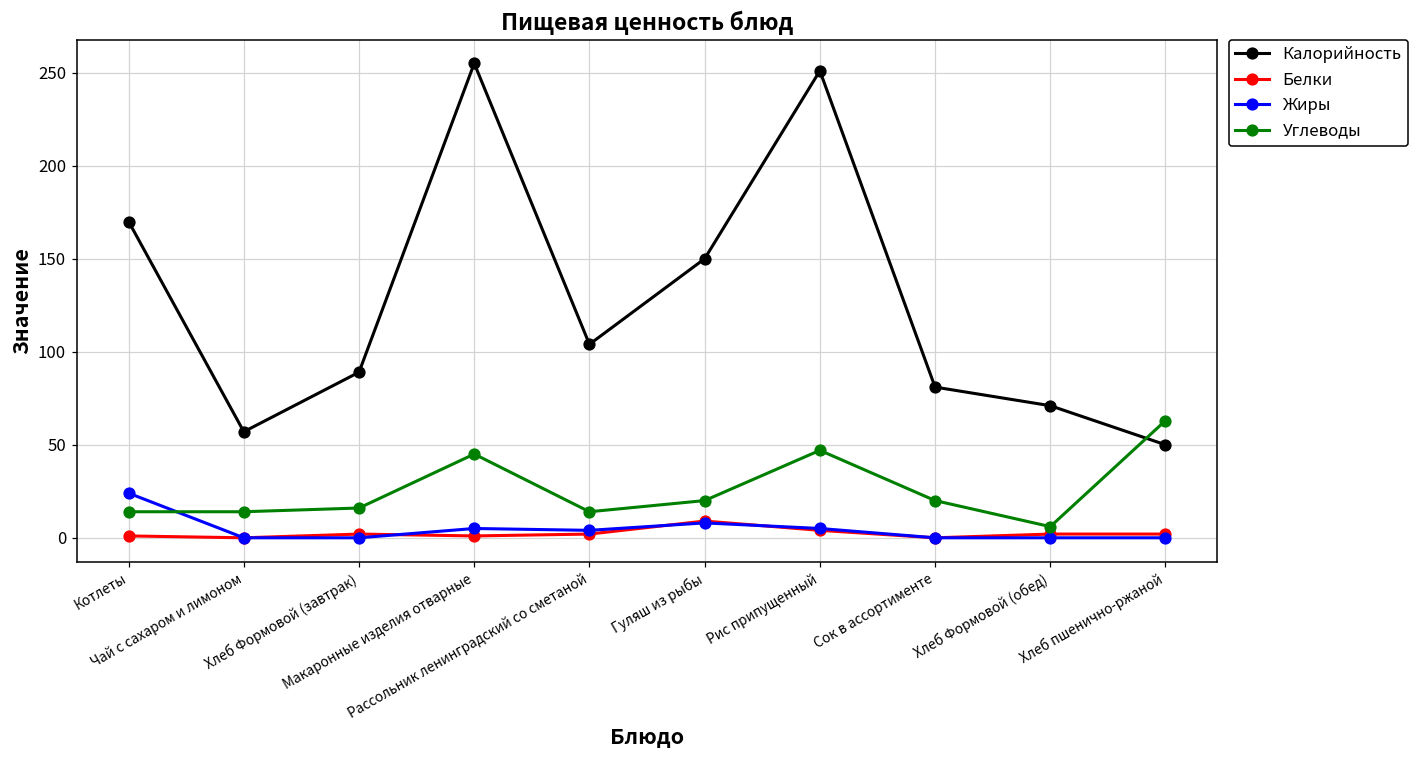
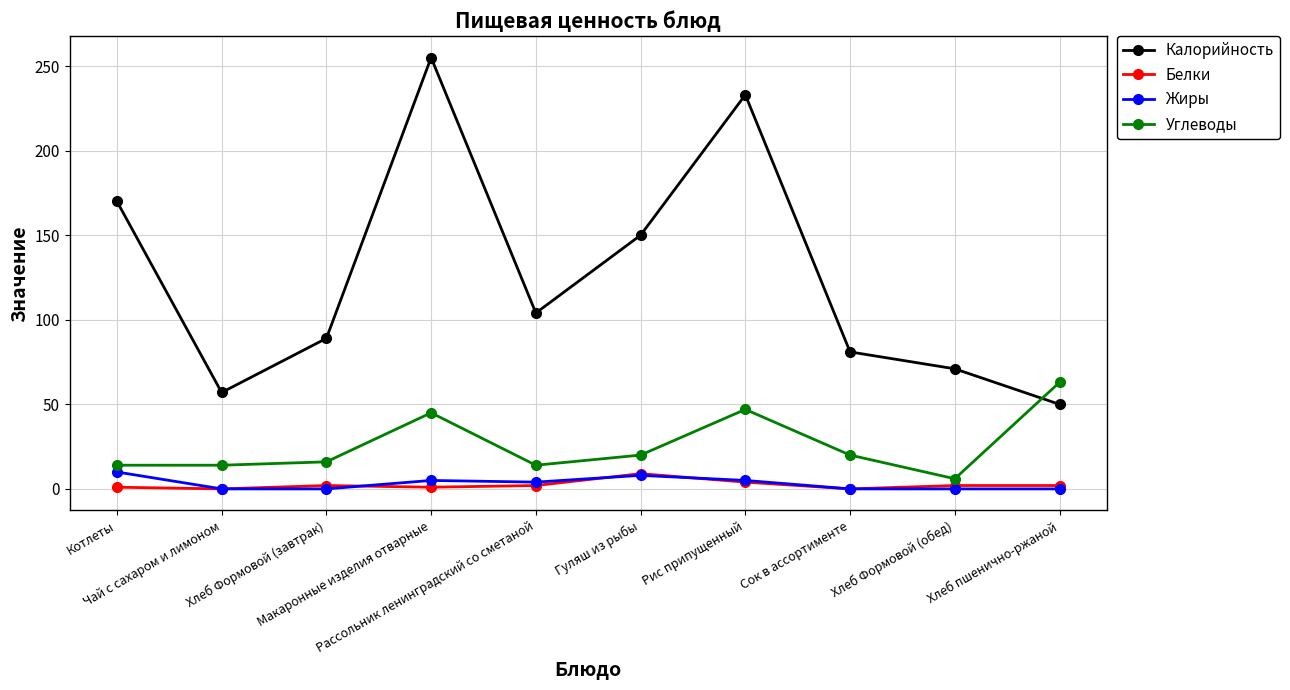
Жиры, Котлеты: 24 -> 10
Калорийность, Рис припущенный: 251 -> 233
